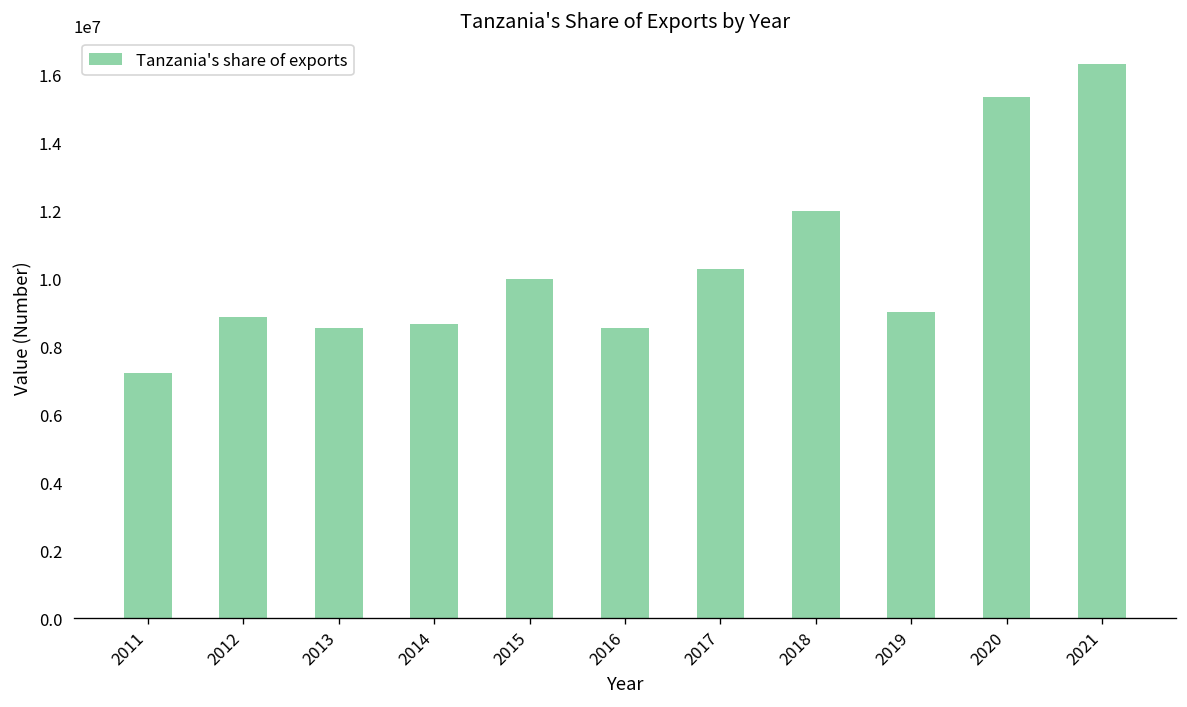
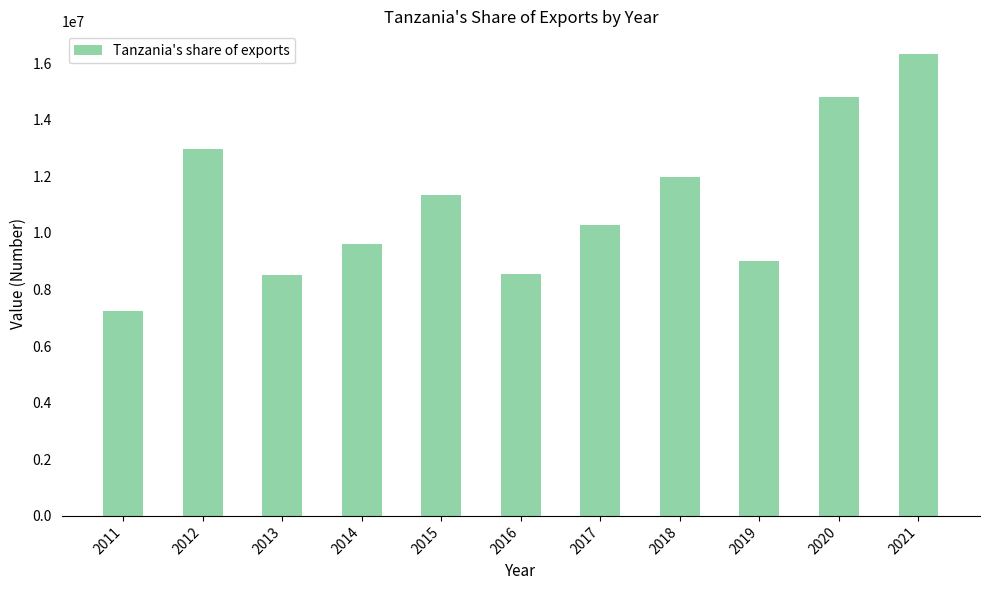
2012: 8900000 -> 13000000
2014: 8700000 -> 9600000
2015: 10000000 -> 11300000
2020: 15400000 -> 14800000
